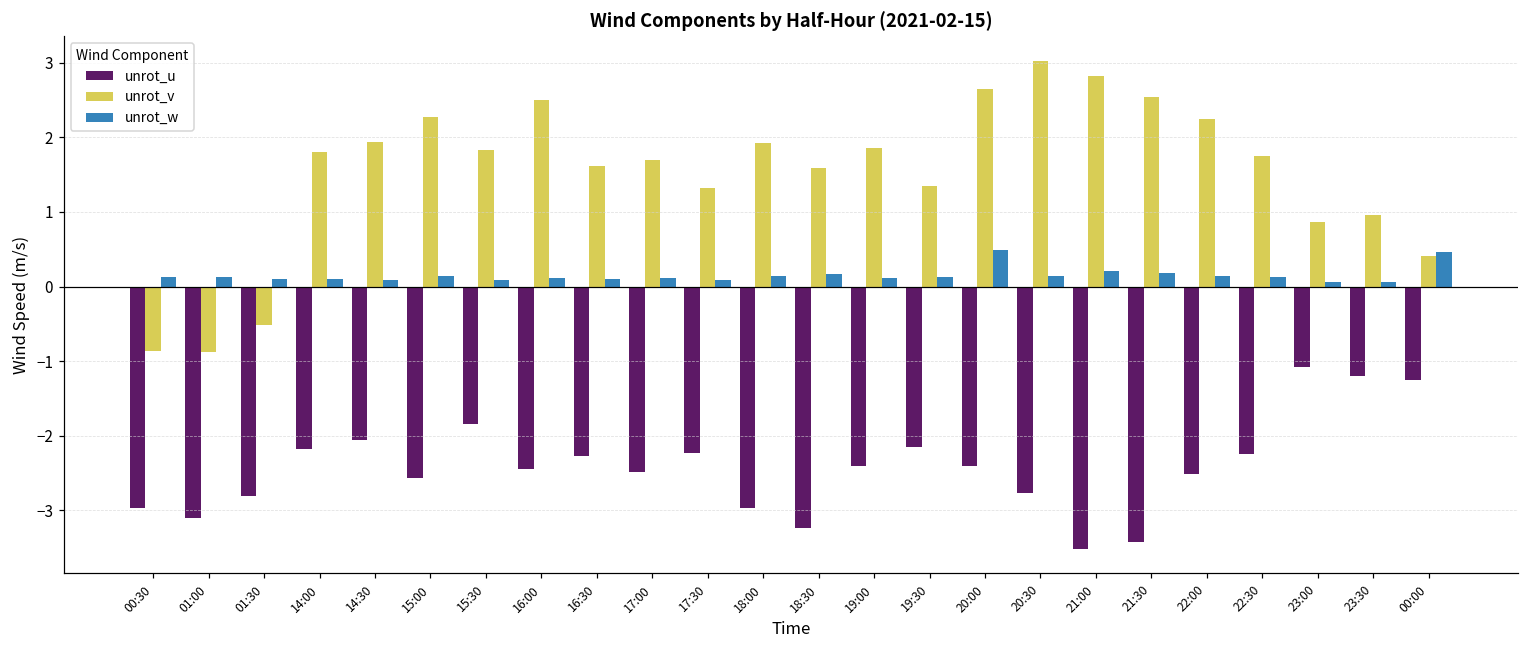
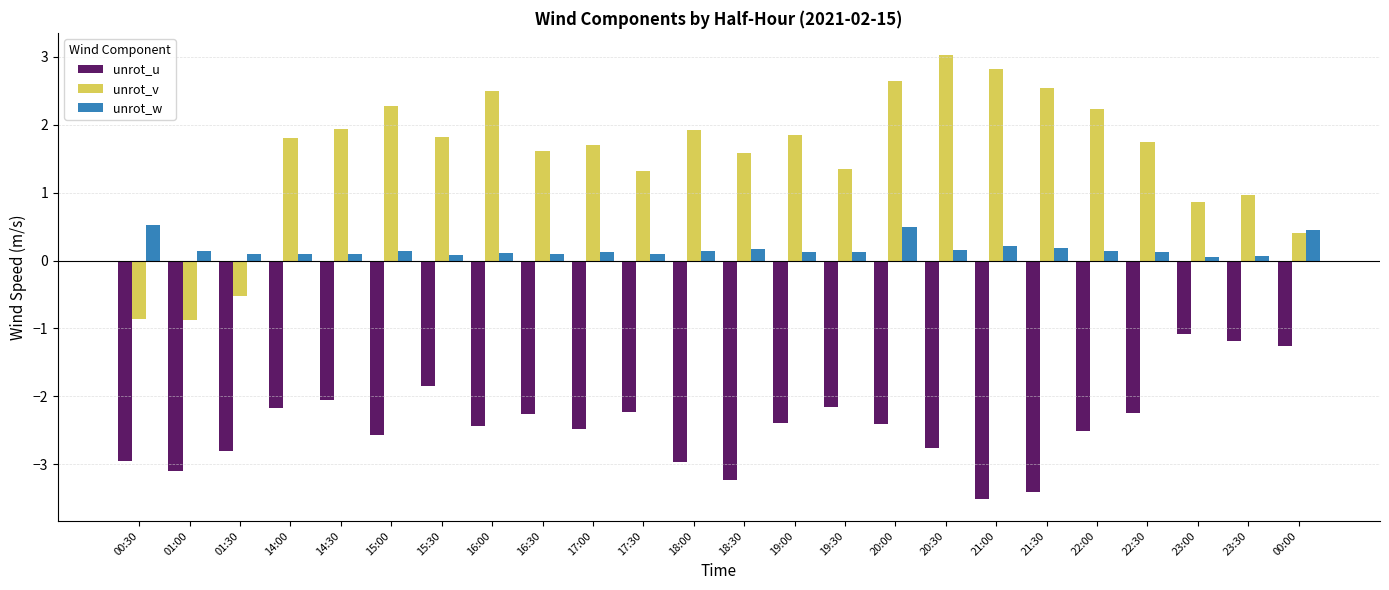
unrot_w, 00:30: 0.1 -> 0.5
